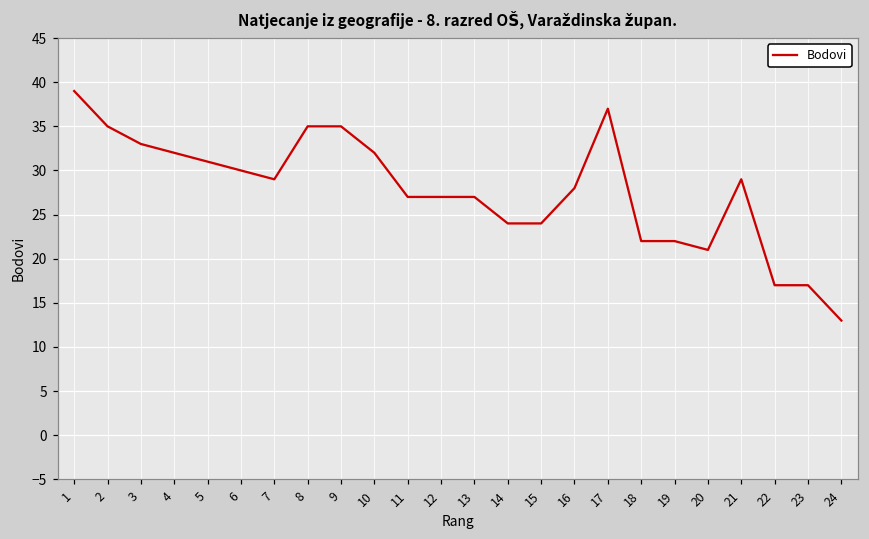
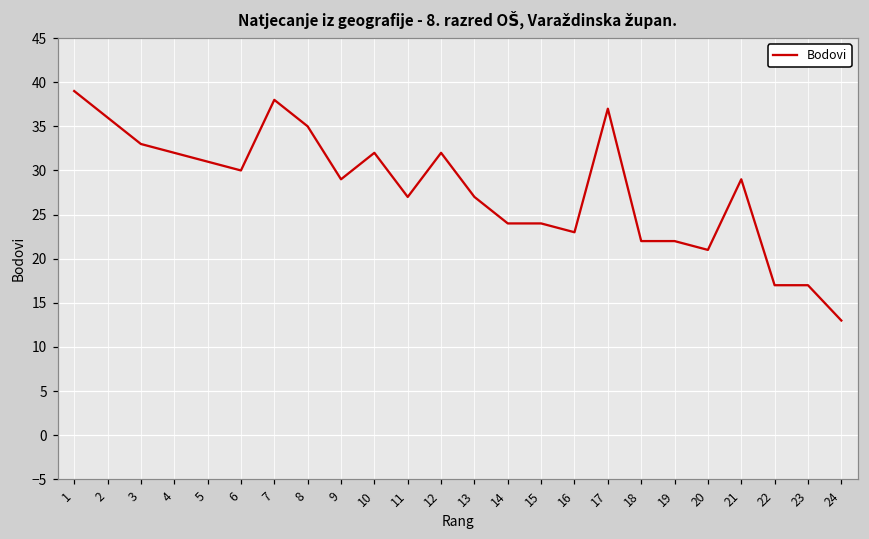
2: 35 -> 36
7: 29 -> 38
9: 35 -> 29
12: 27 -> 32
16: 28 -> 23
